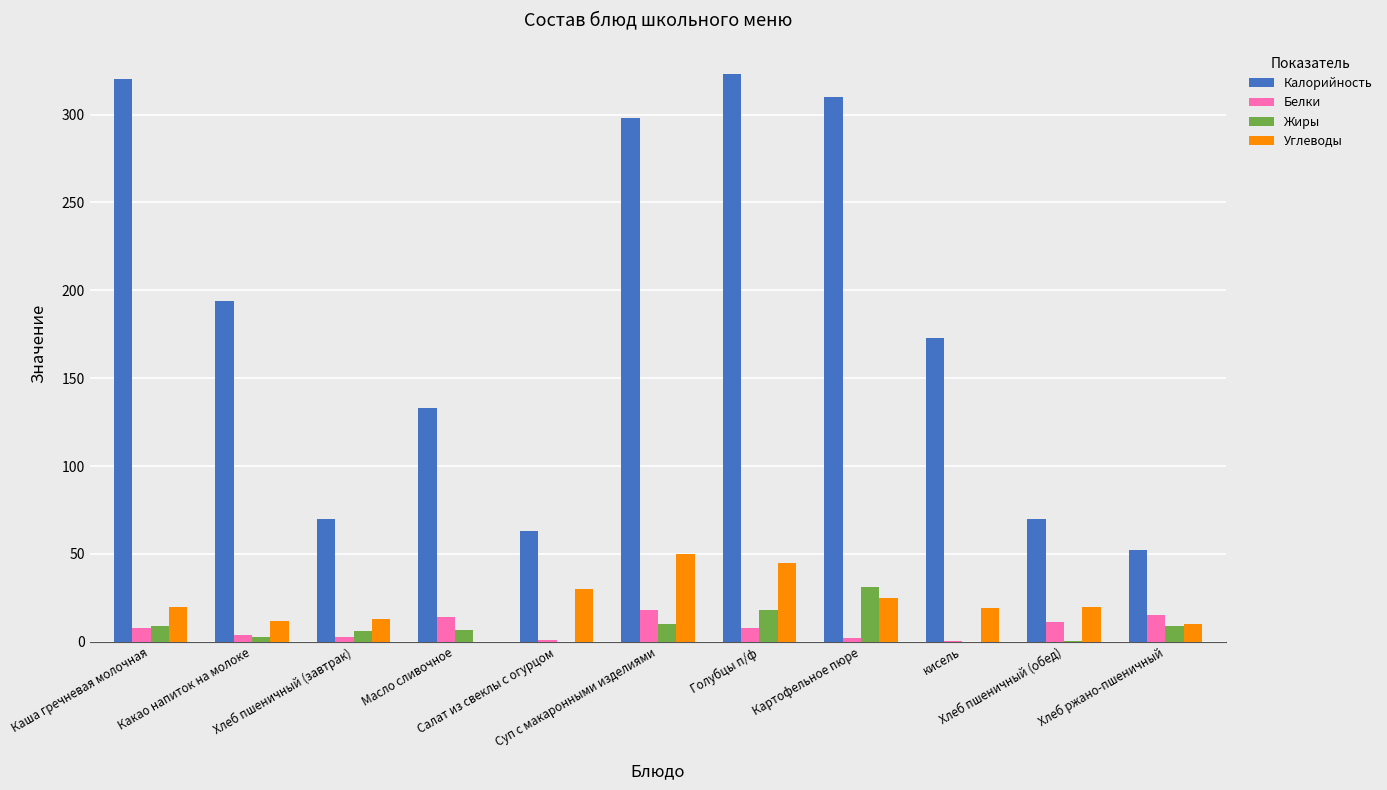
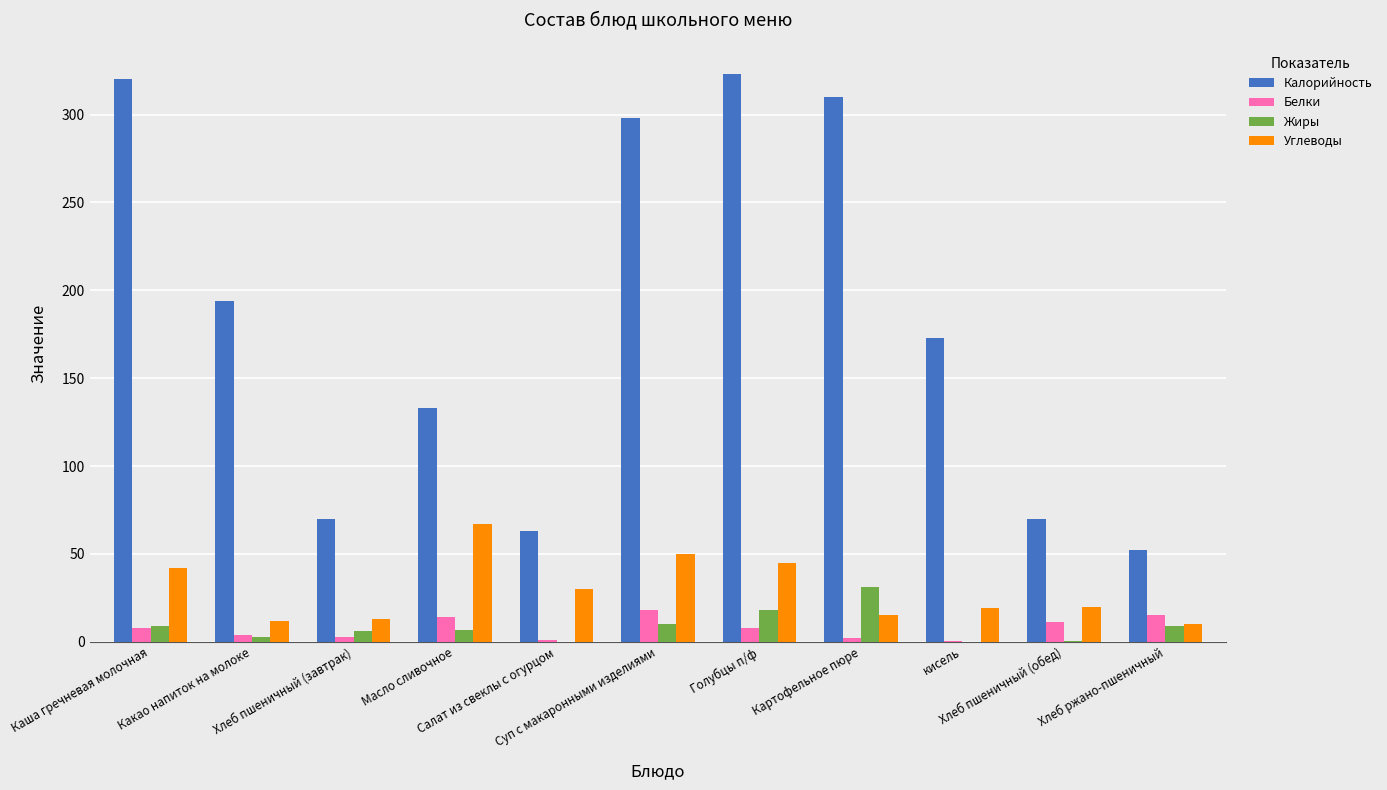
Углеводы, Каша гречневая молочная: 20 -> 42
Углеводы, Масло сливочное: 0 -> 67
Углеводы, Картофельное пюре: 25 -> 15
